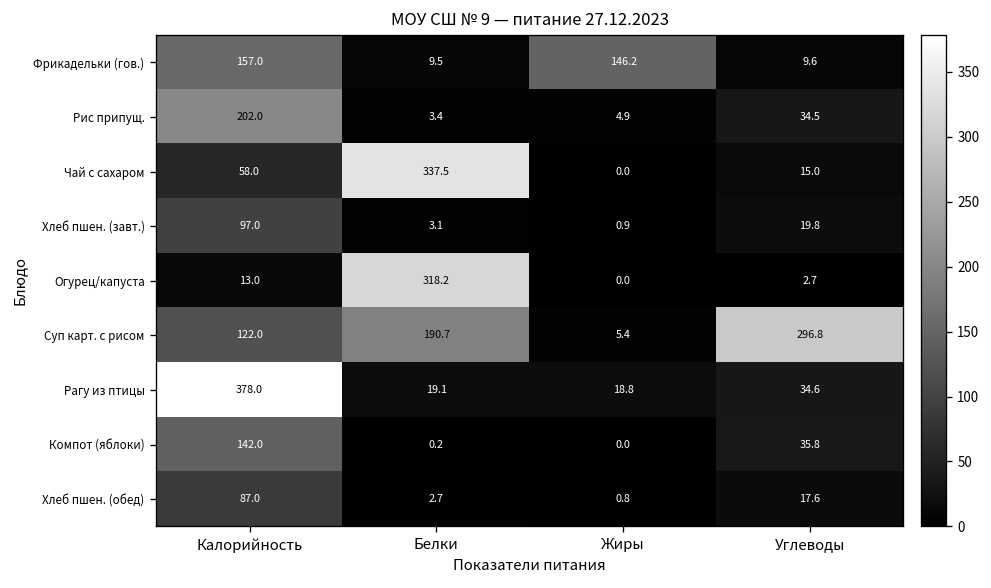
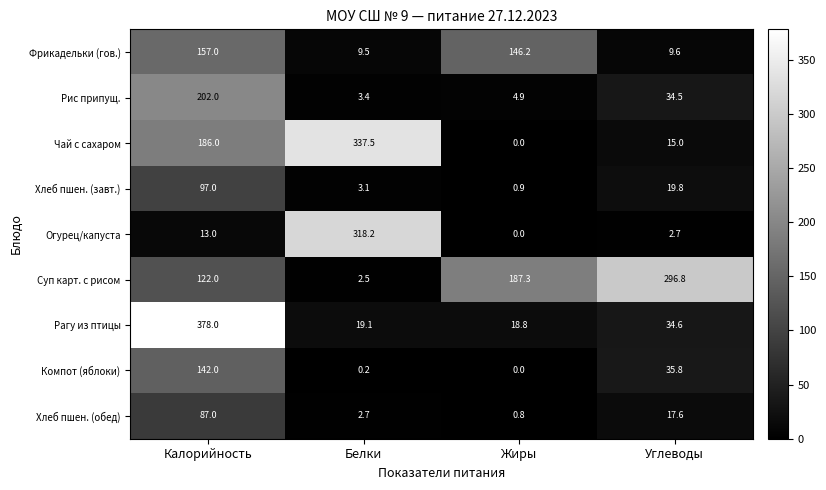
Чай с сахаром, Калорийность: 58.0 -> 186.0
Суп карт. с рисом, Белки: 190.7 -> 2.5
Суп карт. с рисом, Жиры: 5.4 -> 187.3
